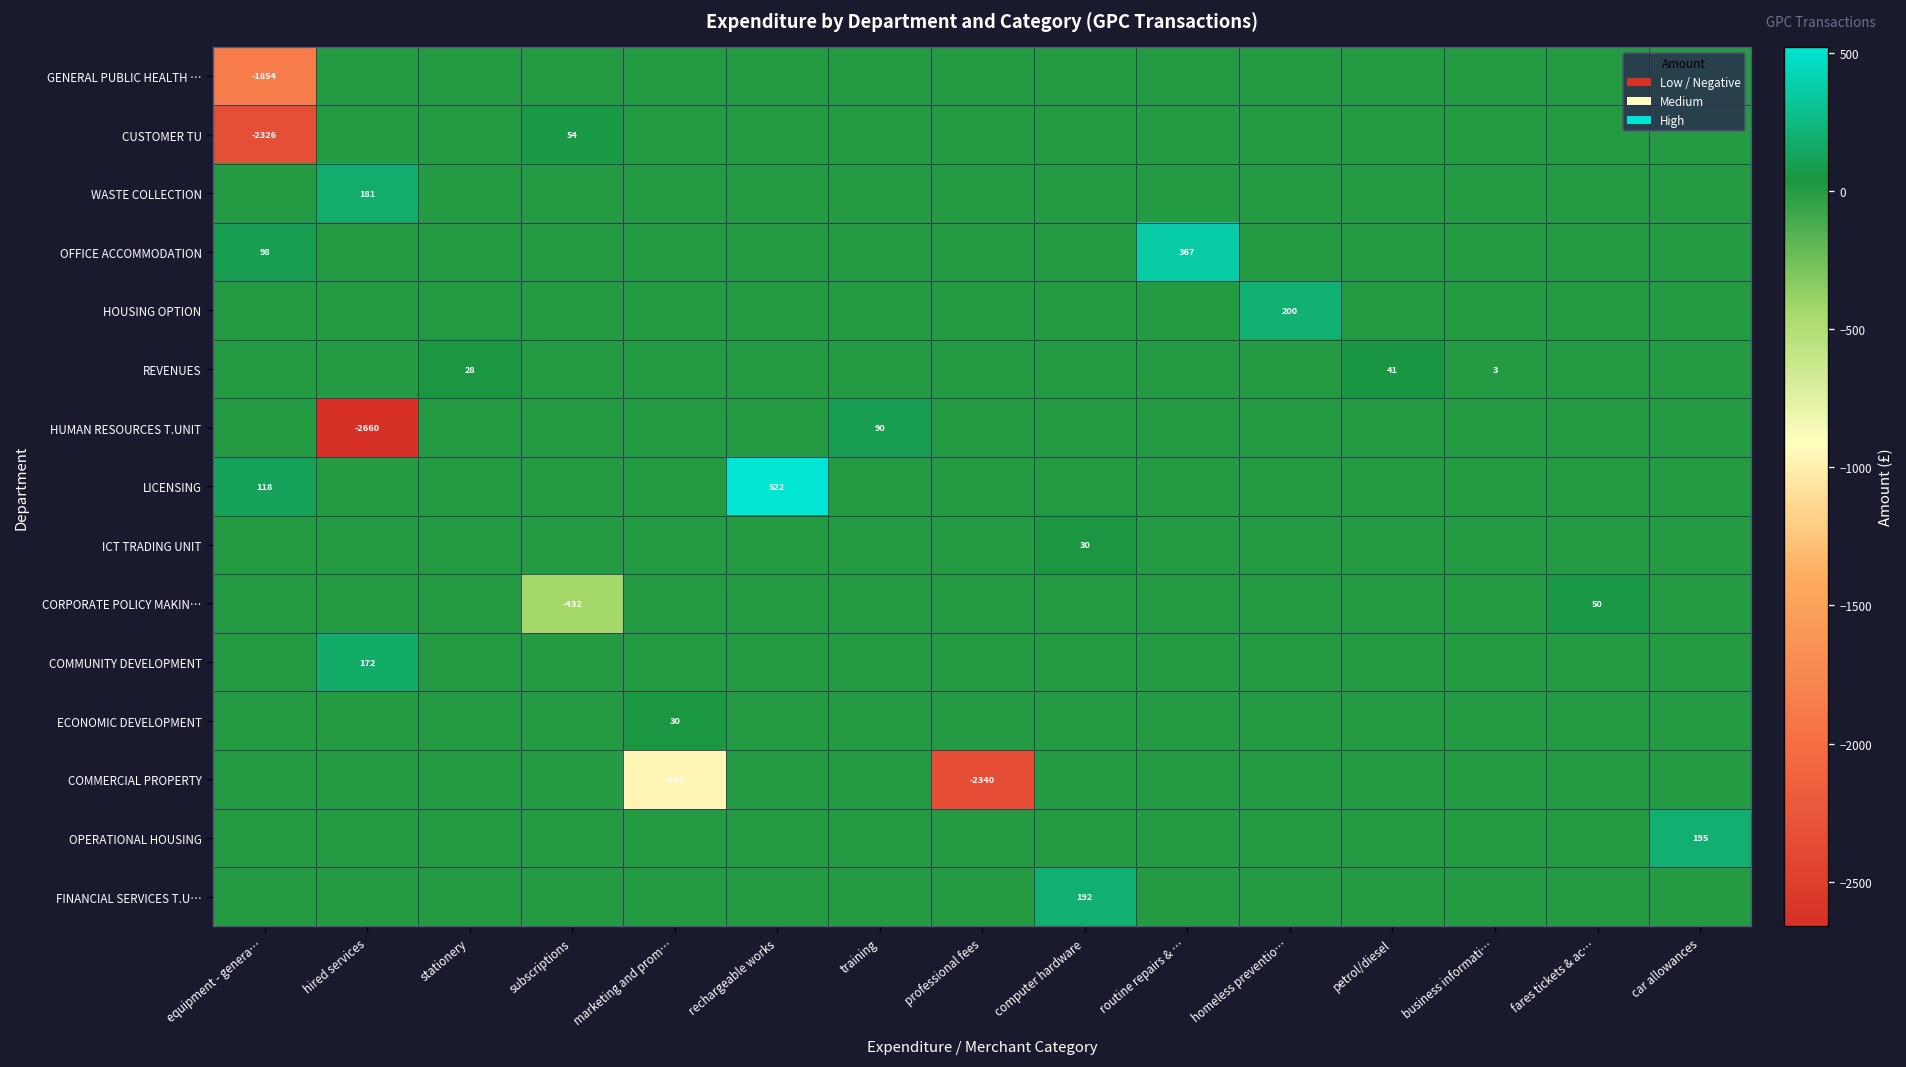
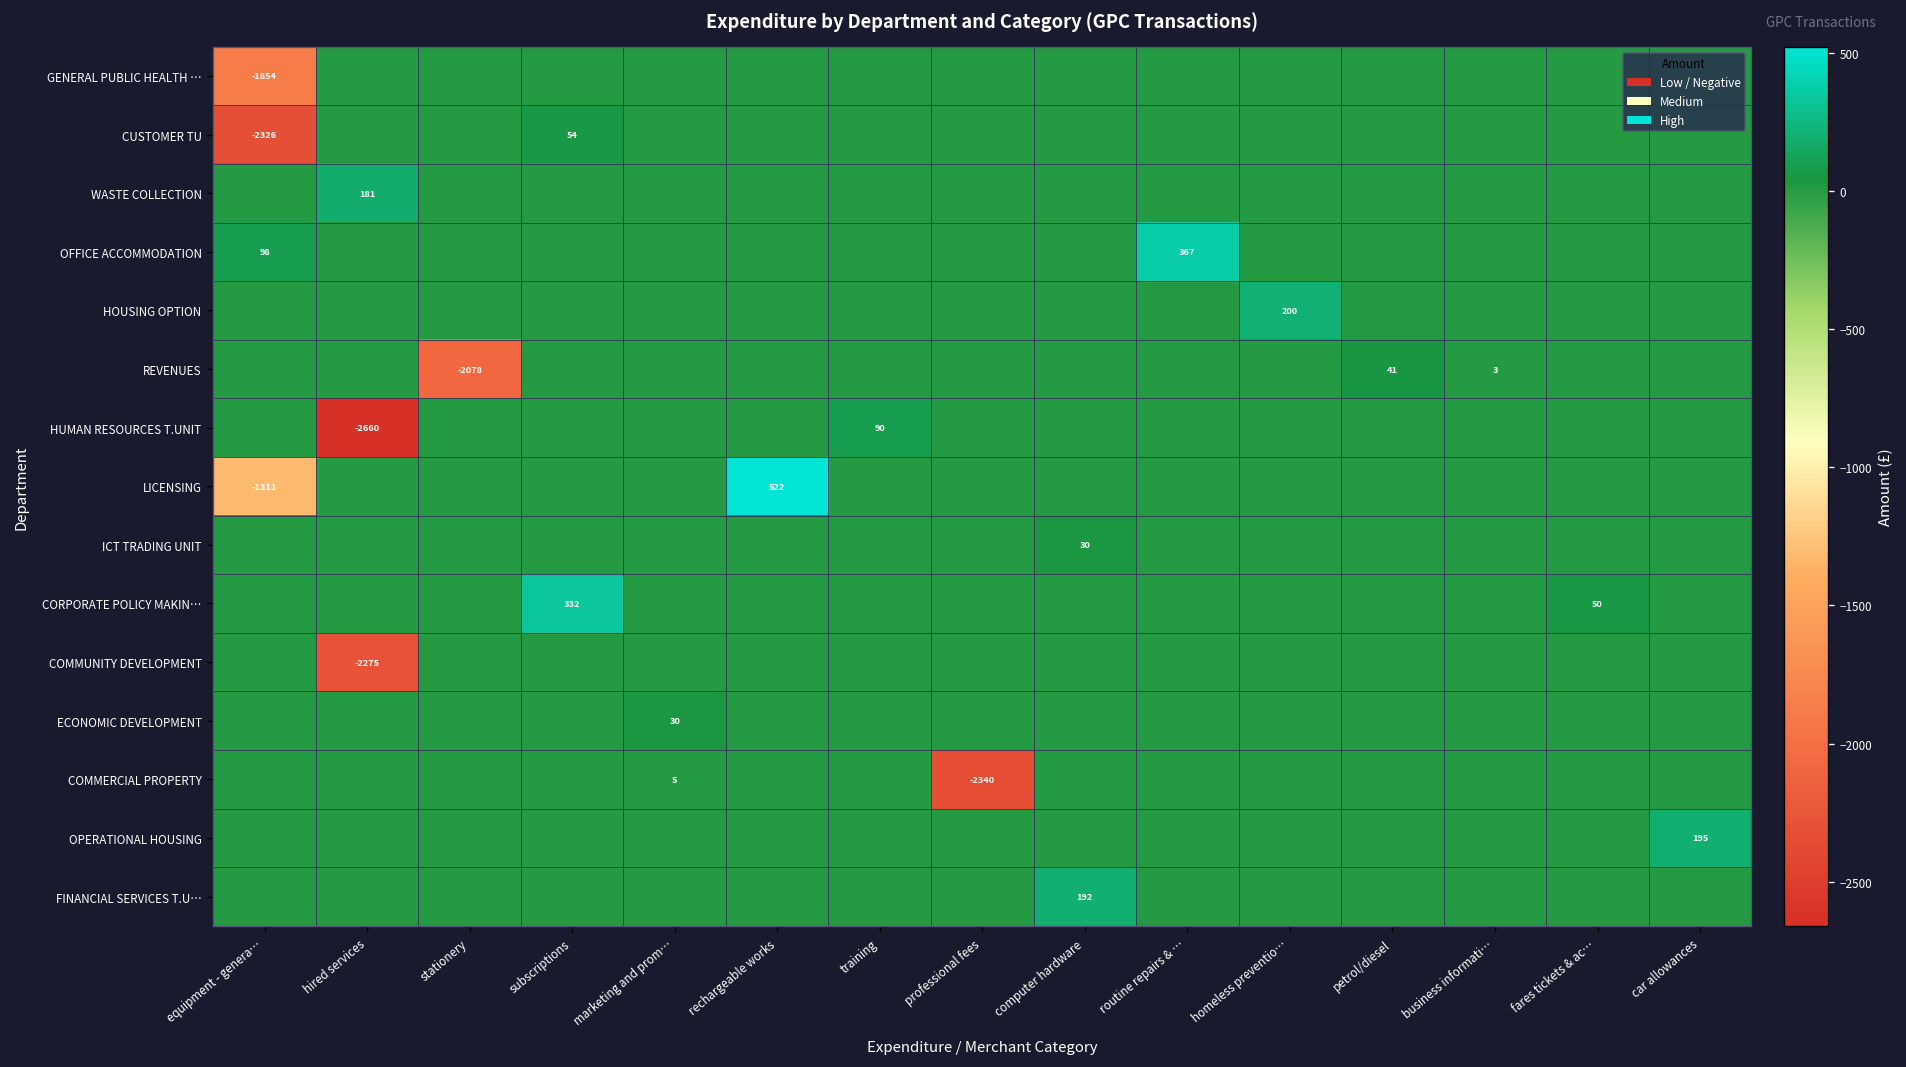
REVENUES, stationery: 28 -> -2078
LICENSING, equipment - genera…: 118 -> -1311
CORPORATE POLICY MAKIN…, subscriptions: -432 -> 332
COMMUNITY DEVELOPMENT, hired services: 172 -> -2275
COMMERCIAL PROPERTY, marketing and prom…: -966 -> 5
